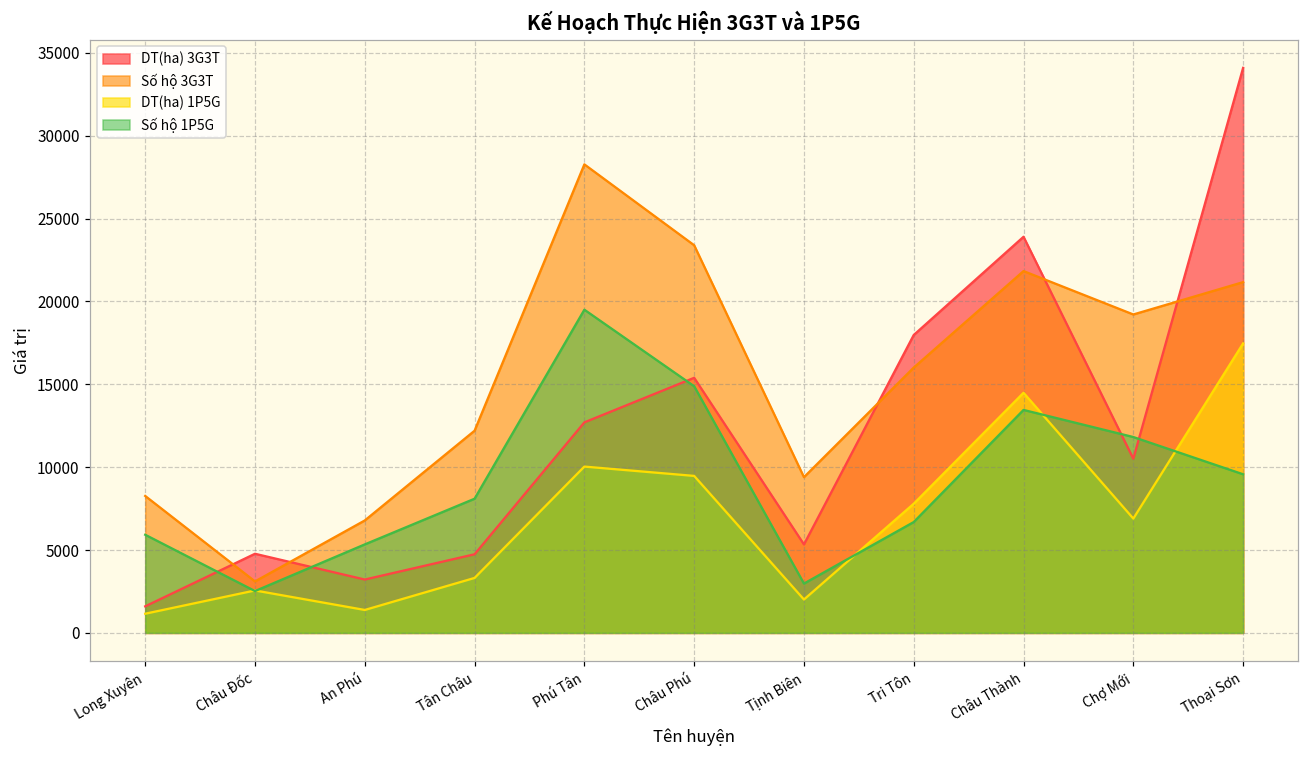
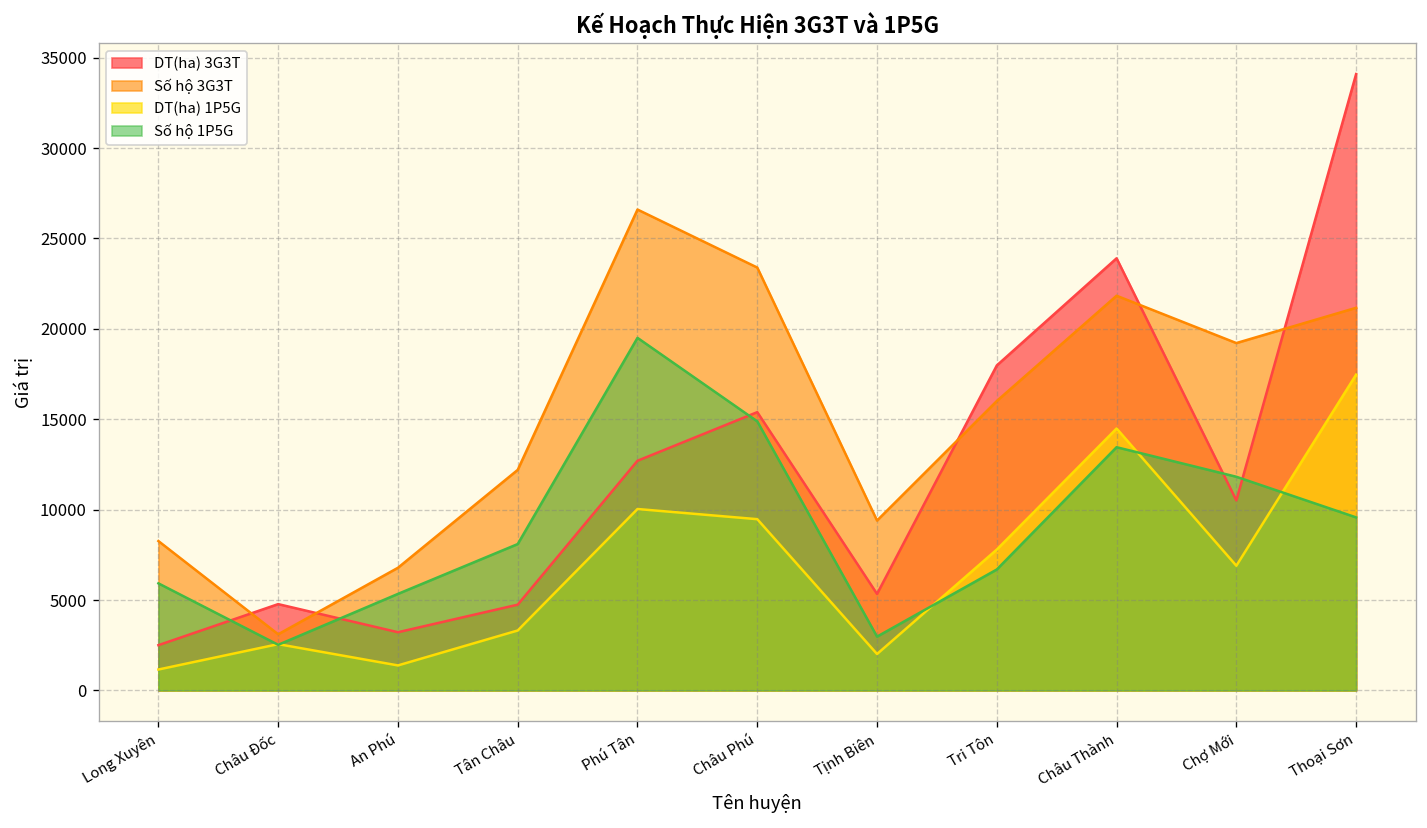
DT(ha) 3G3T, Long Xuyên: 1600 -> 2500
Số hộ 3G3T, Phú Tân: 28300 -> 26600
